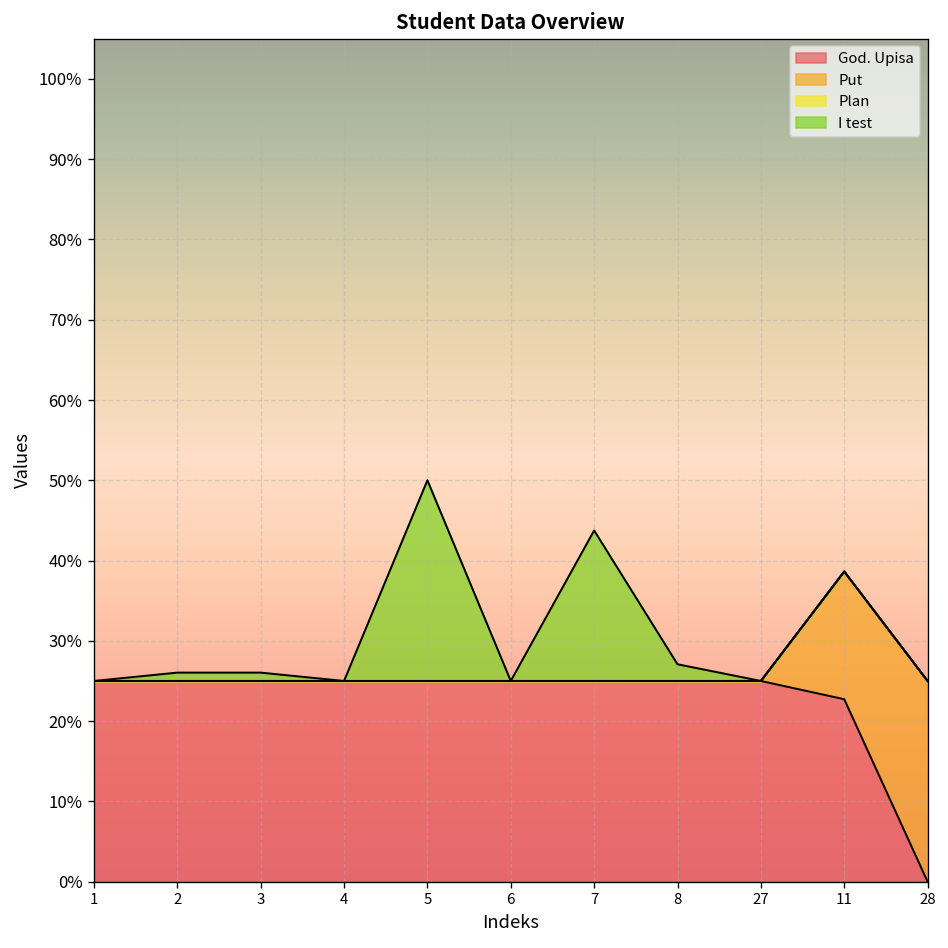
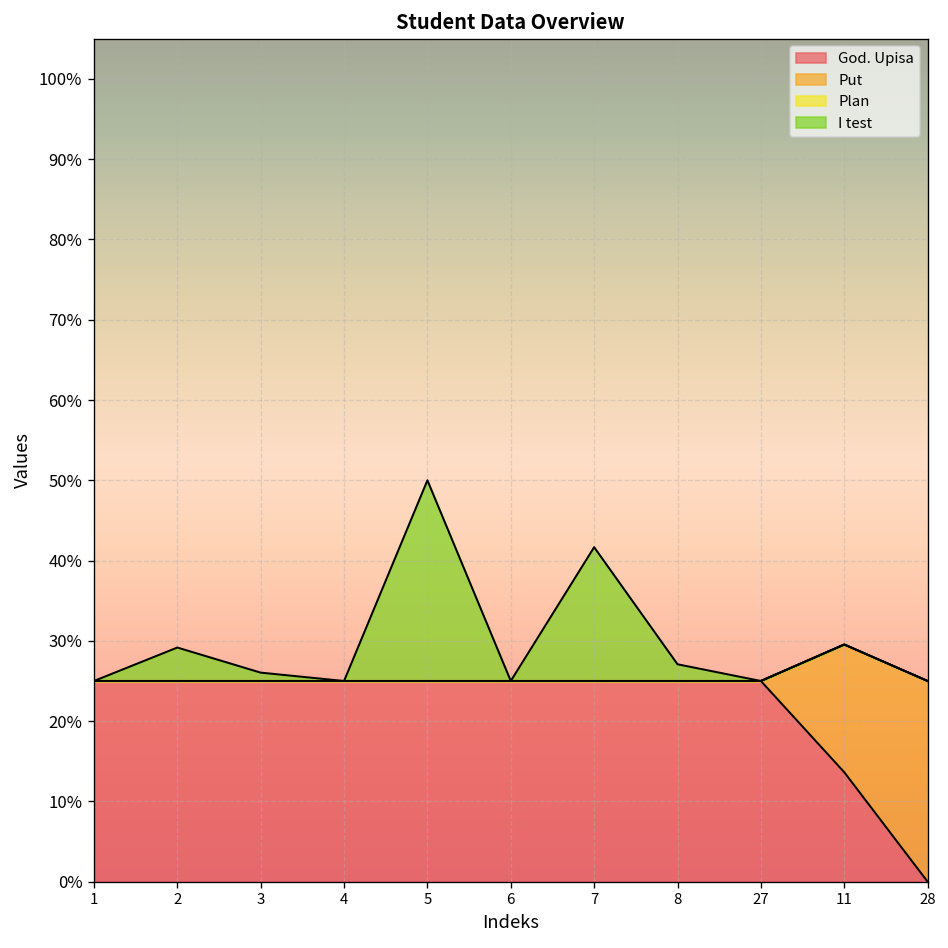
I test, 2: 26% -> 29%
I test, 7: 44% -> 42%
God. Upisa, 11: 23% -> 14%
